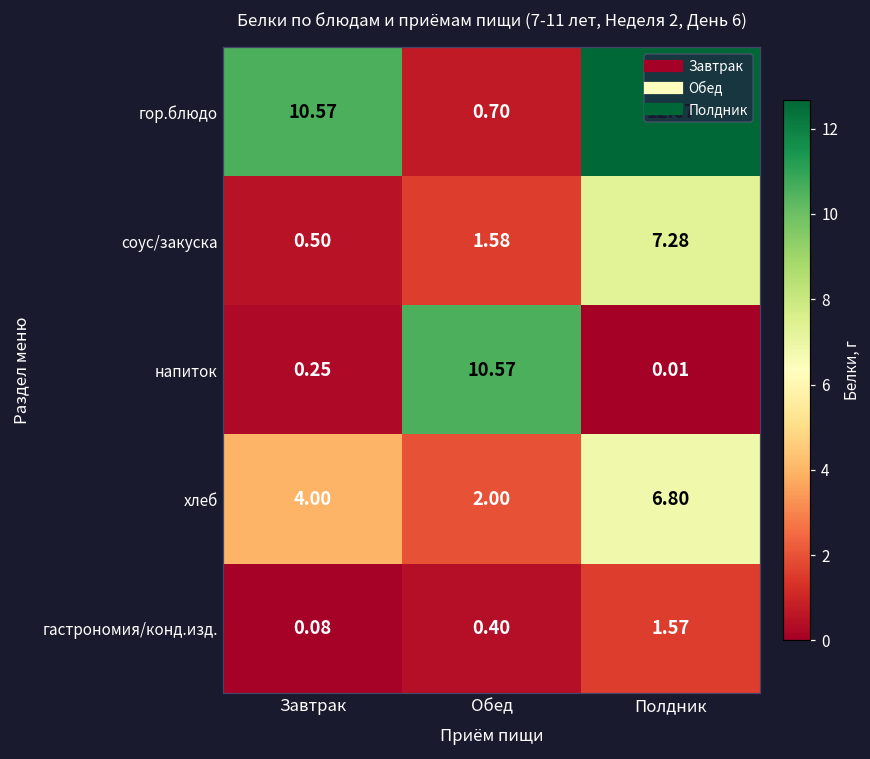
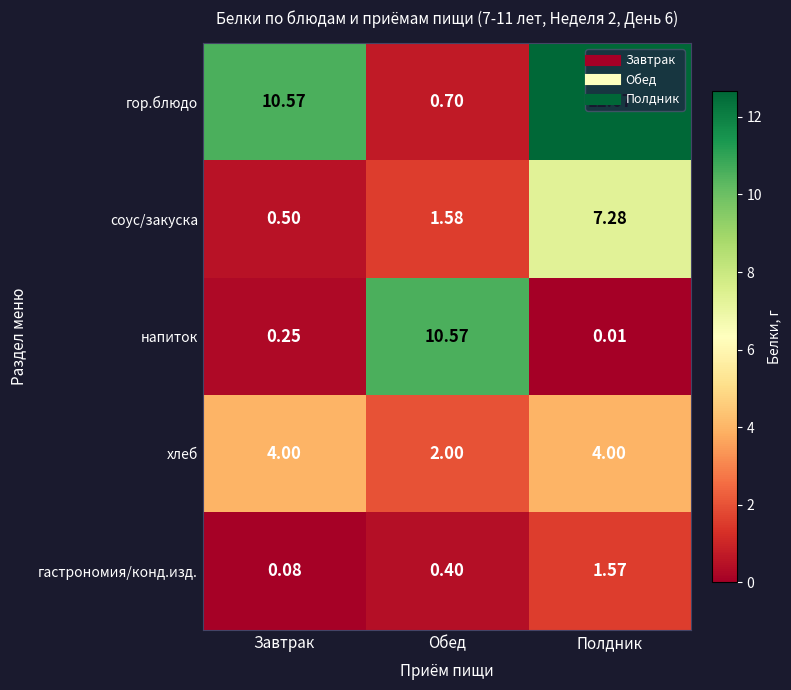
хлеб, Полдник: 6.80 -> 4.00
